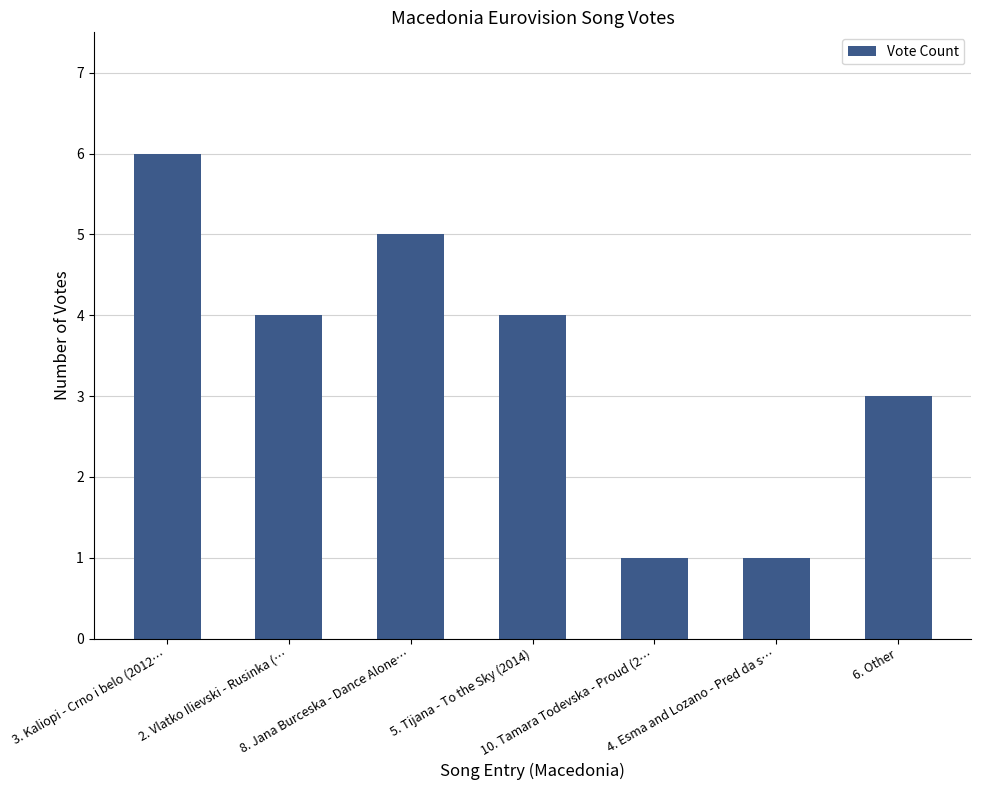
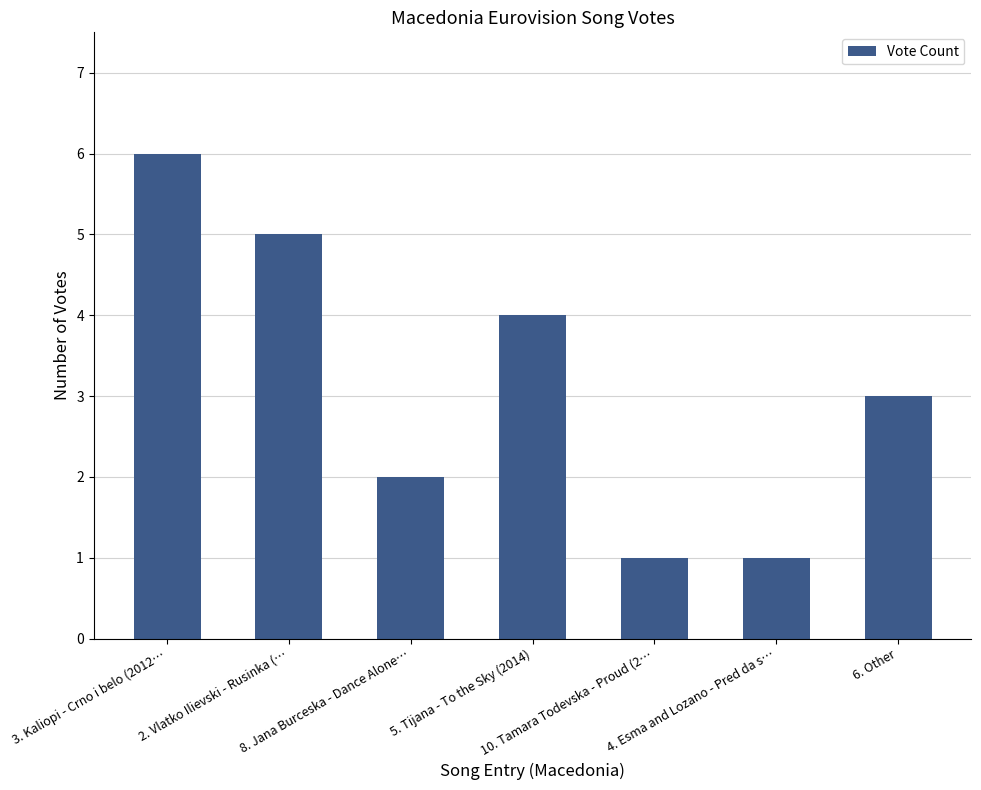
2. Vlatko Ilievski - Rusinka (…: 4 -> 5
8. Jana Burceska - Dance Alone…: 5 -> 2
